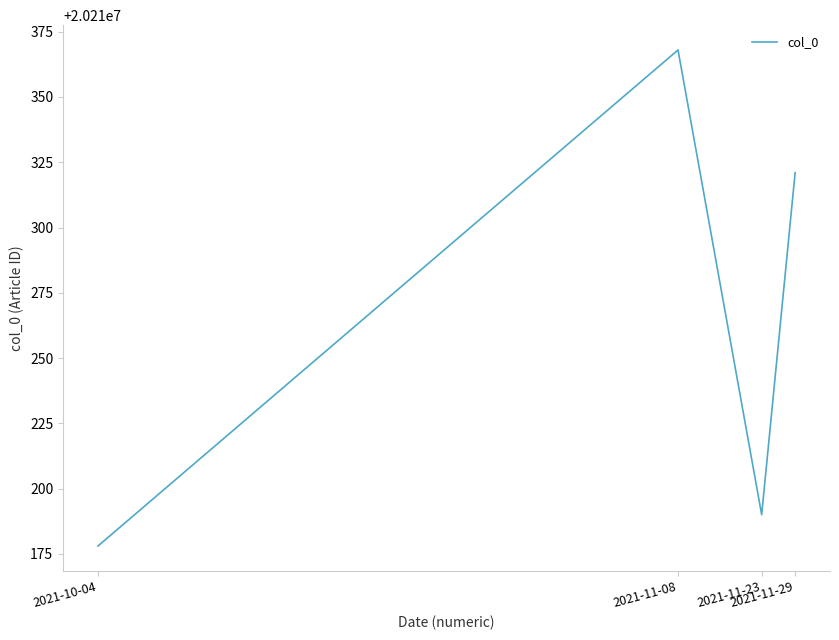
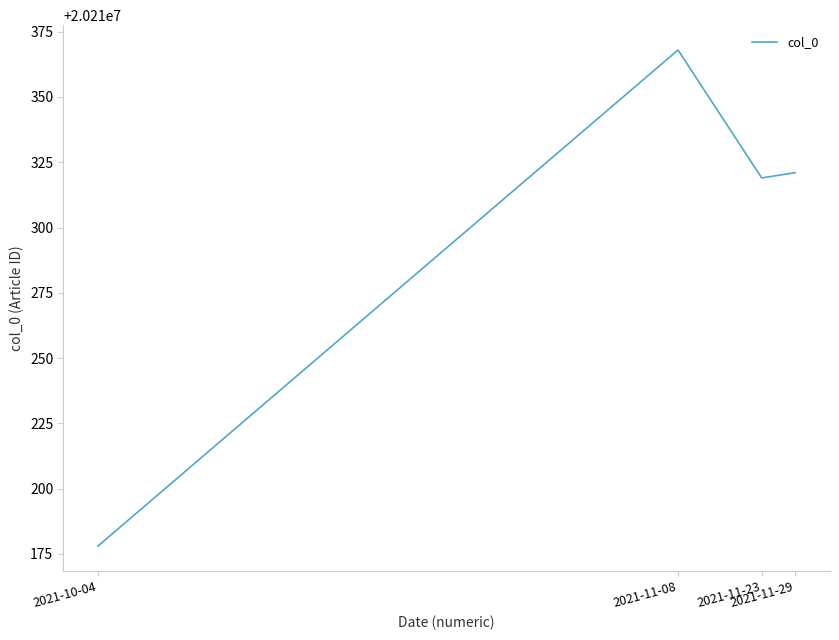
2021-11-23: 20210190 -> 20210319
